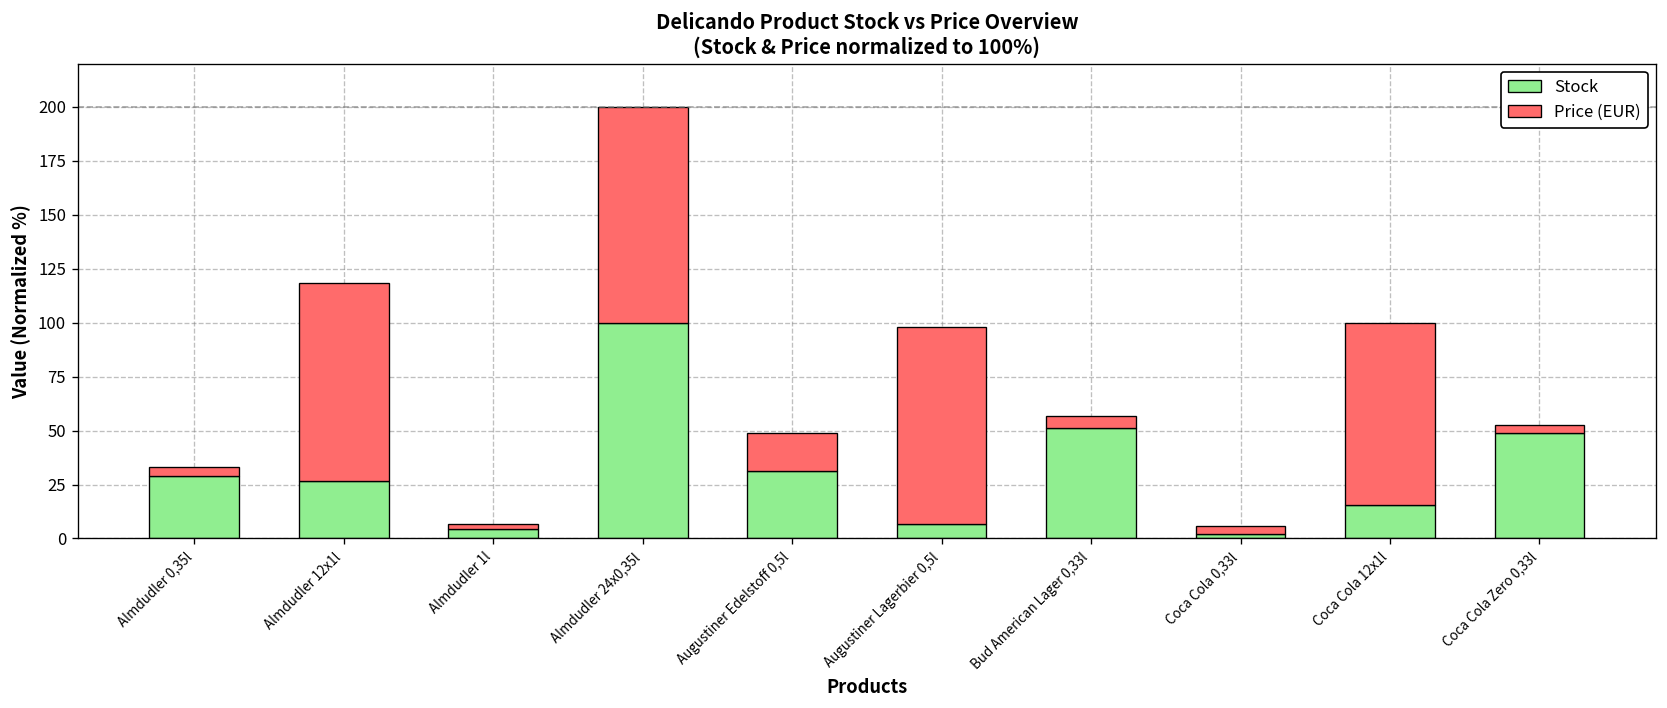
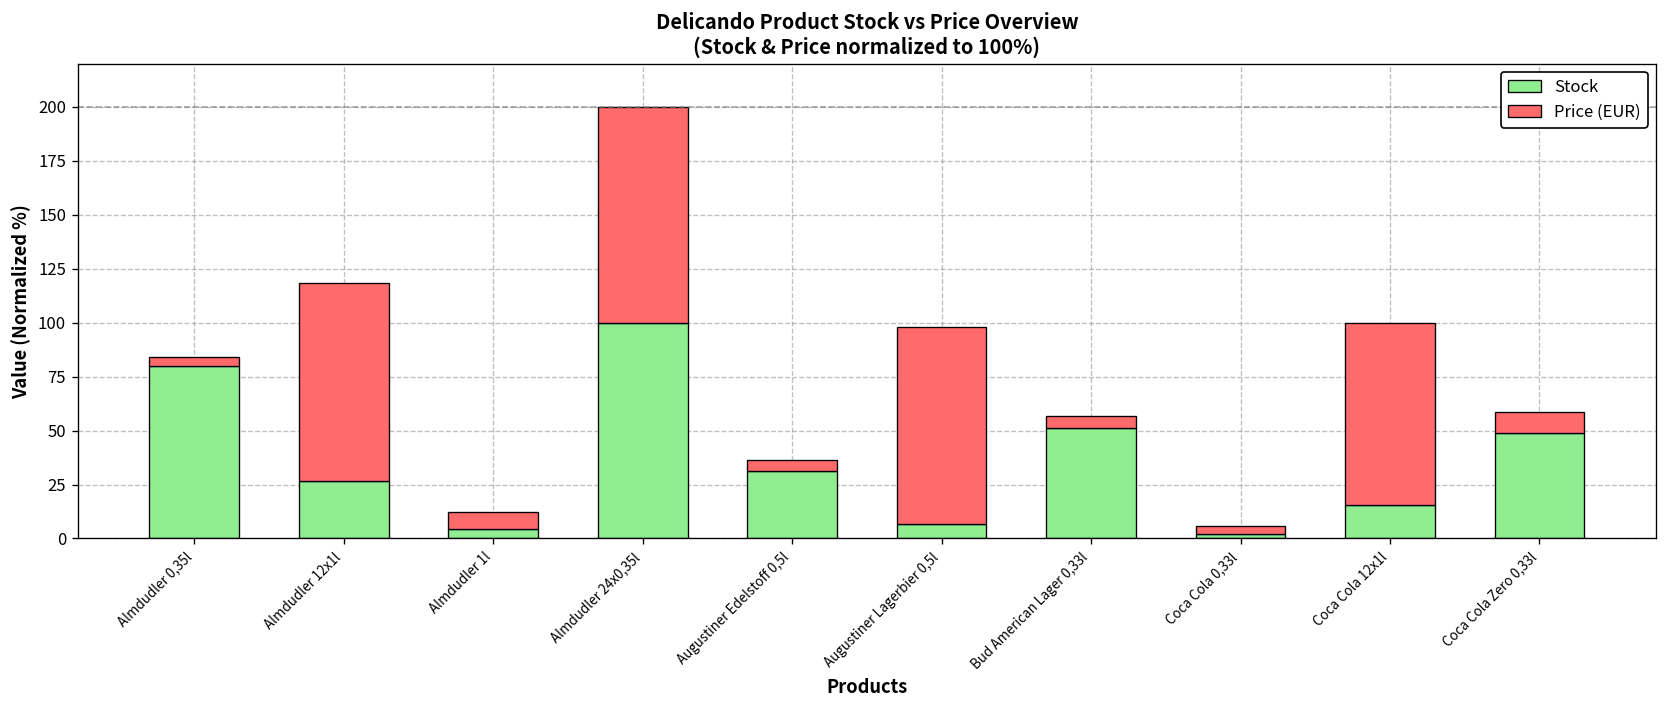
Stock, Almdudler 0,35l: 29 -> 80
Price (EUR), Almdudler 1l: 2 -> 8
Price (EUR), Augustiner Edelstoff 0,5l: 18 -> 5
Price (EUR), Coca Cola Zero 0,33l: 4 -> 10
